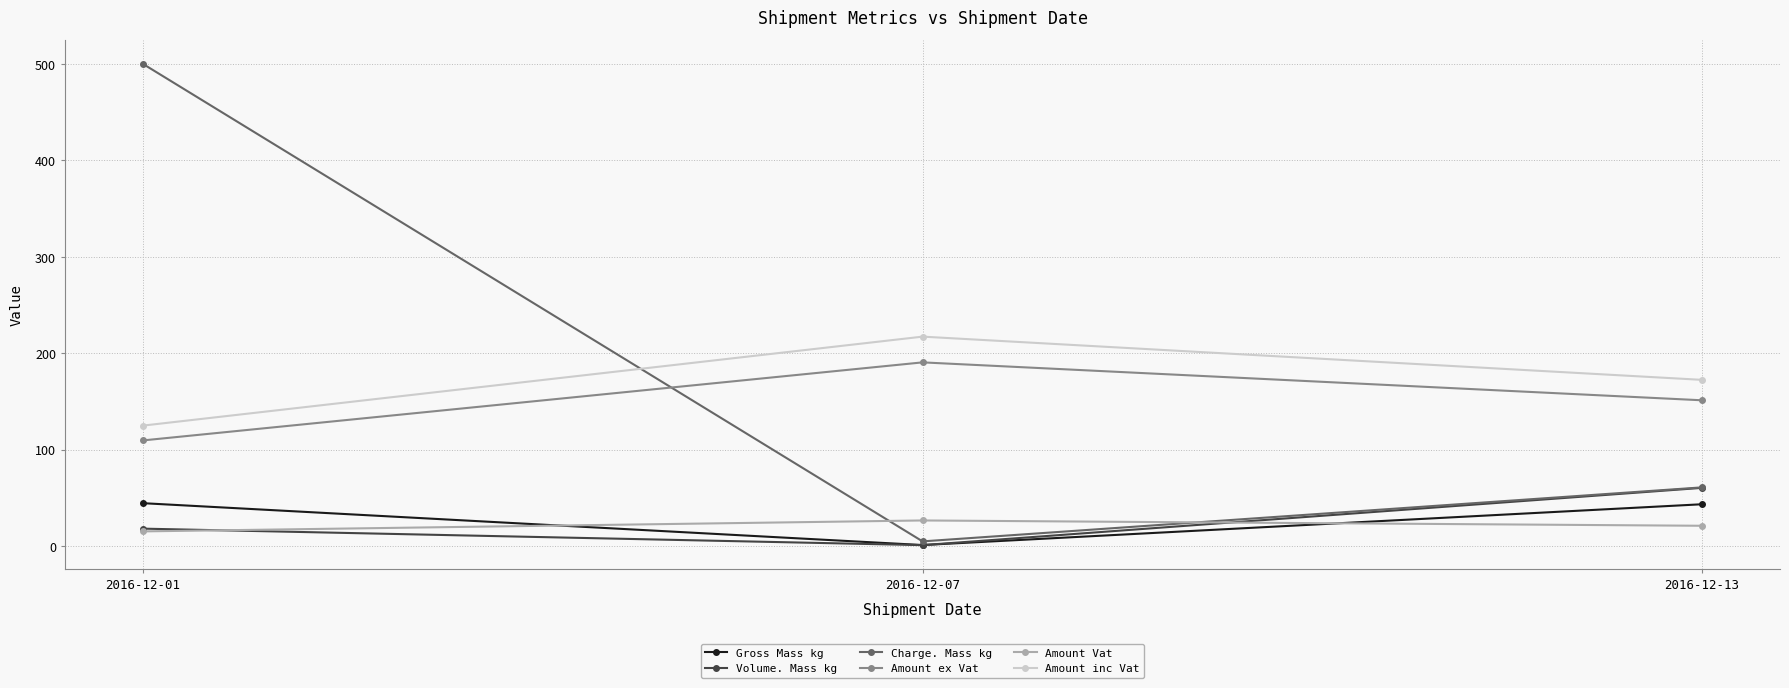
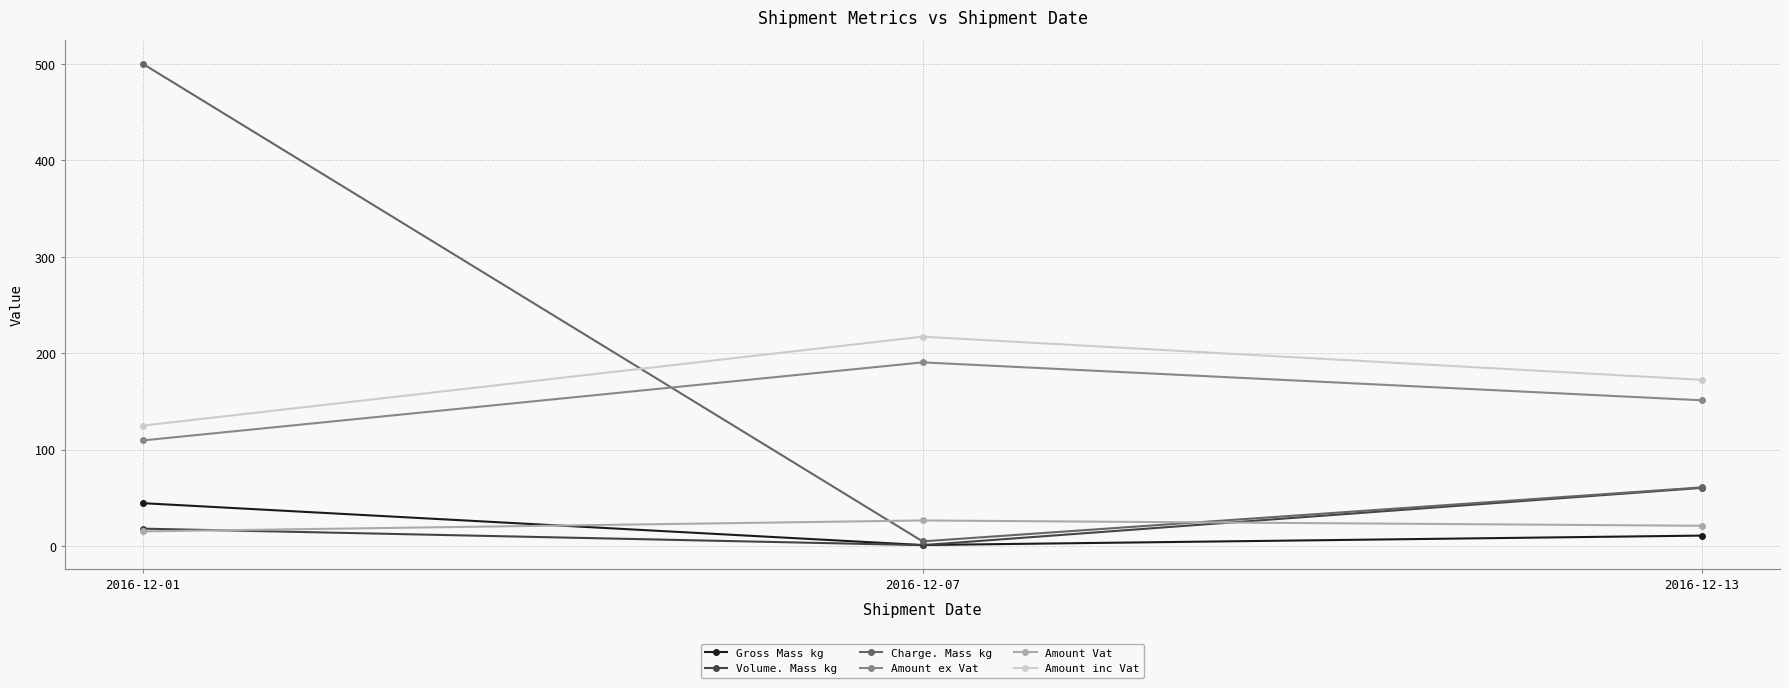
Gross Mass kg, 2016-12-13: 40 -> 10
